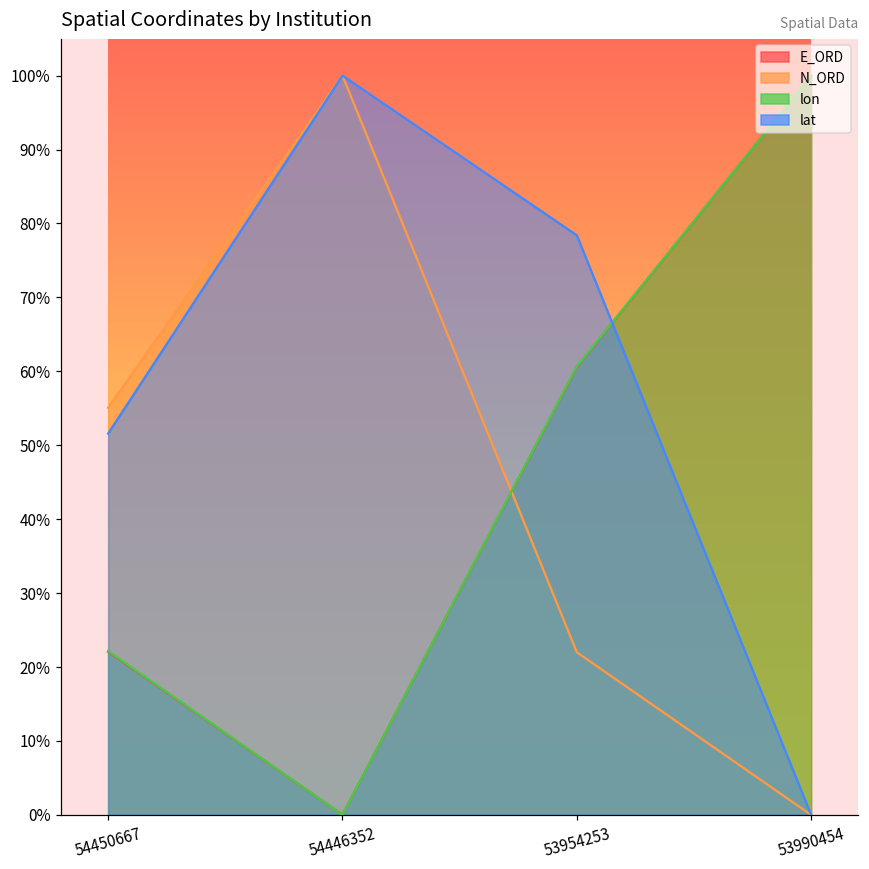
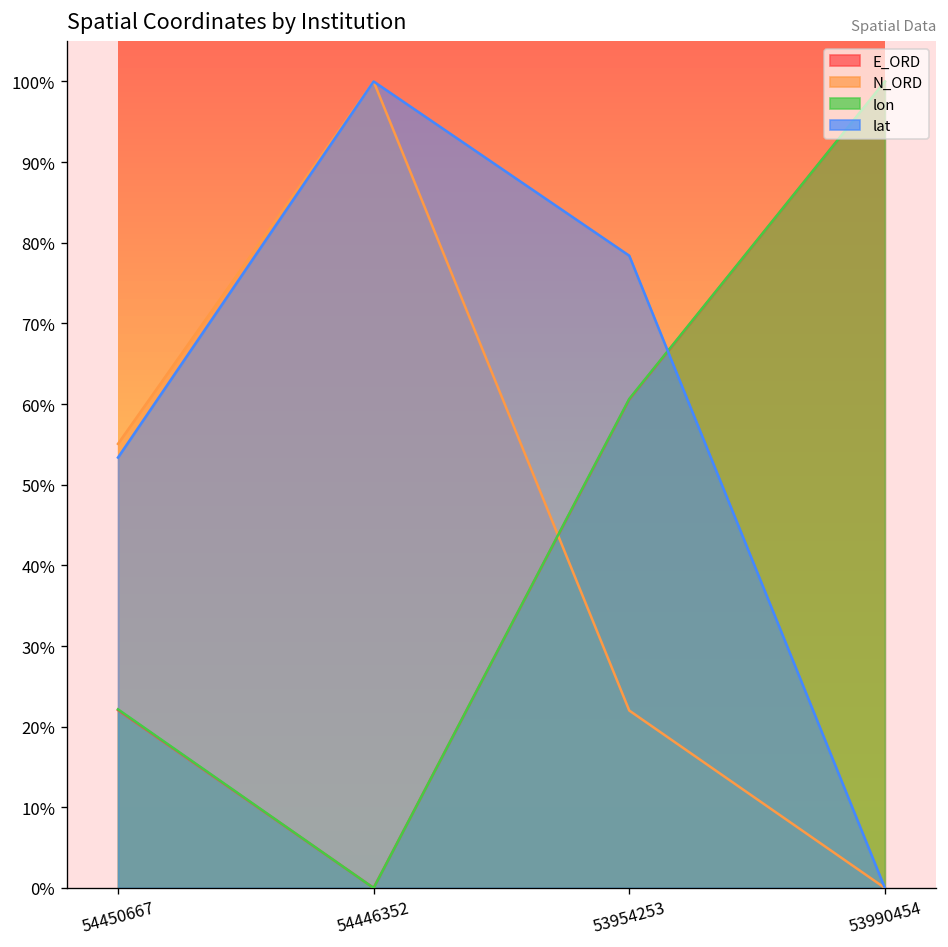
lat, 54450667: 52% -> 53%
